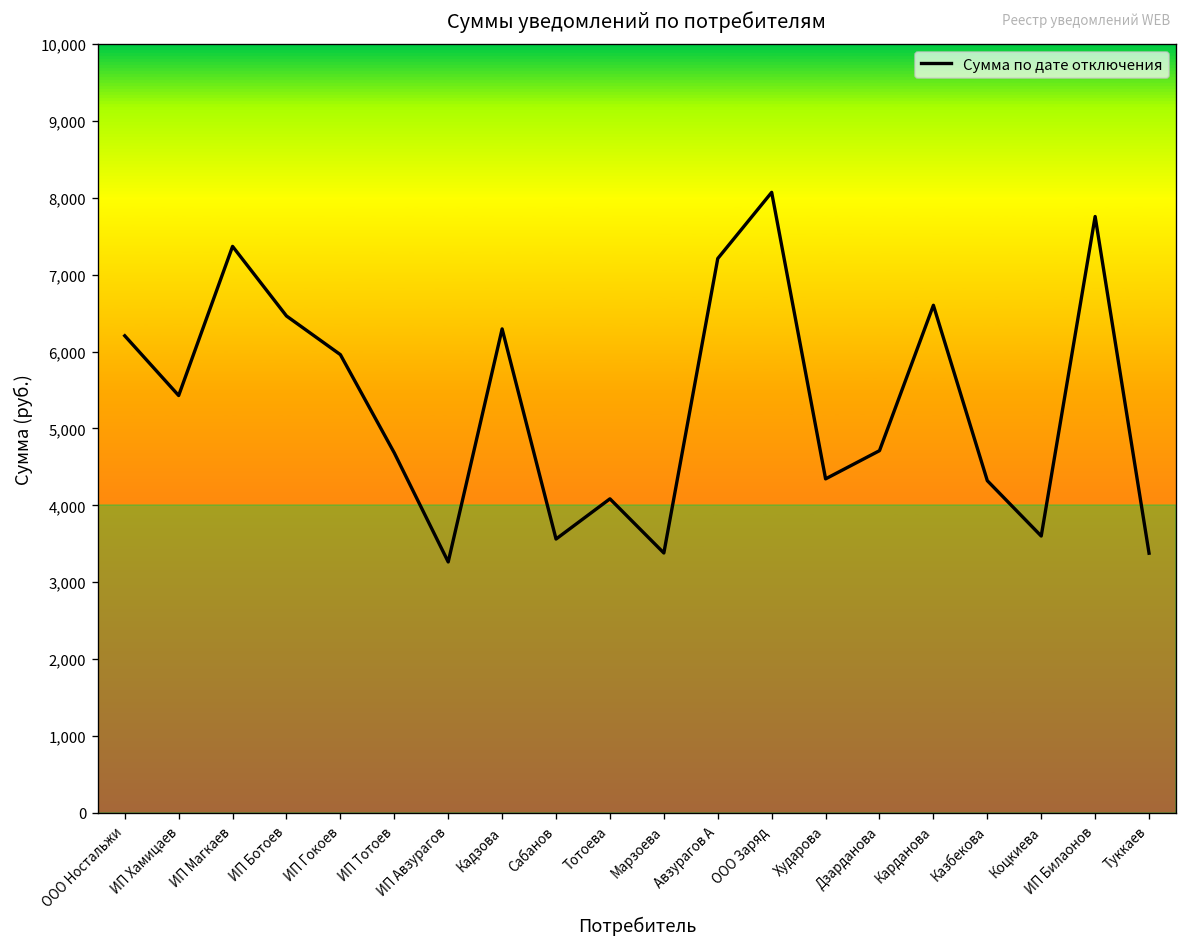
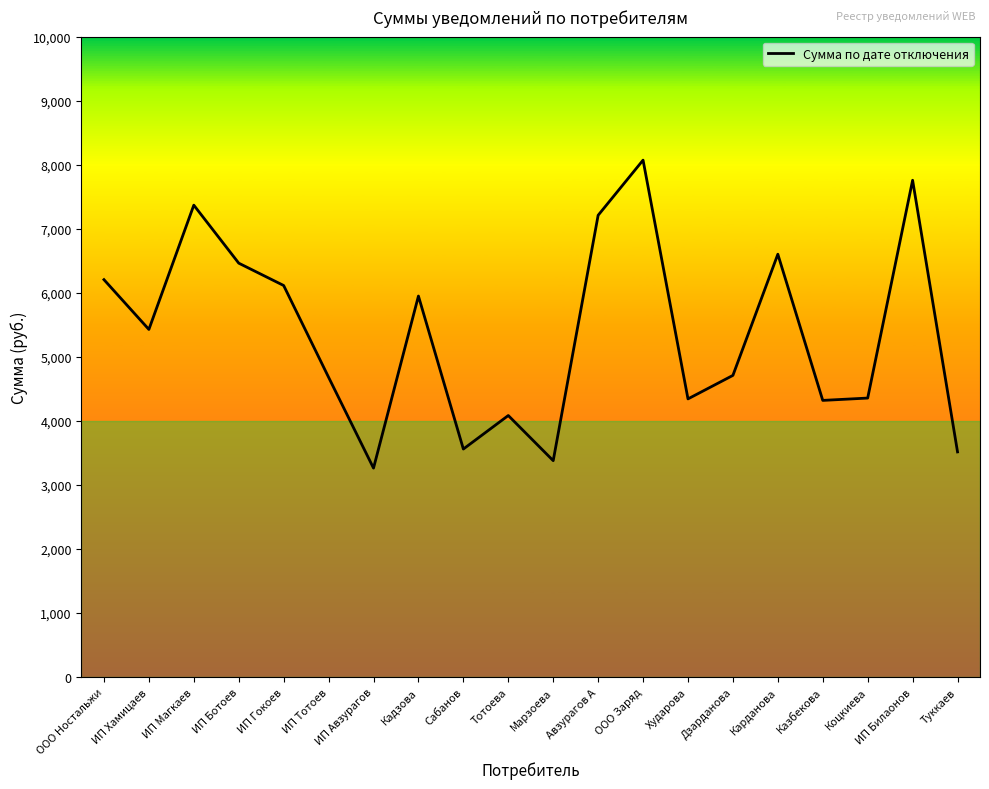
ИП Гокоев: 6,000 -> 6,100
Кадзова: 6,300 -> 5,900
Коцкиева: 3,600 -> 4,400
Туккаев: 3,400 -> 3,500
